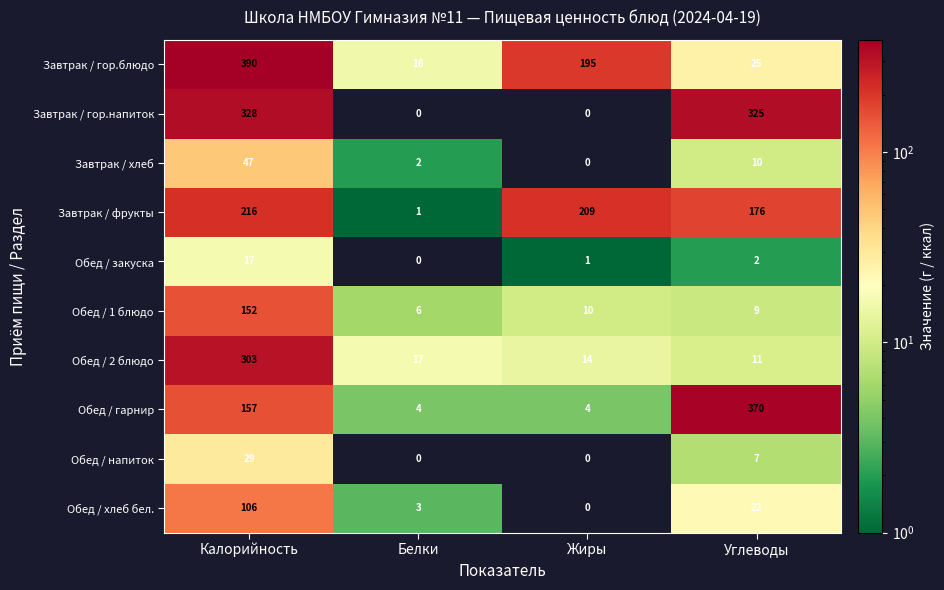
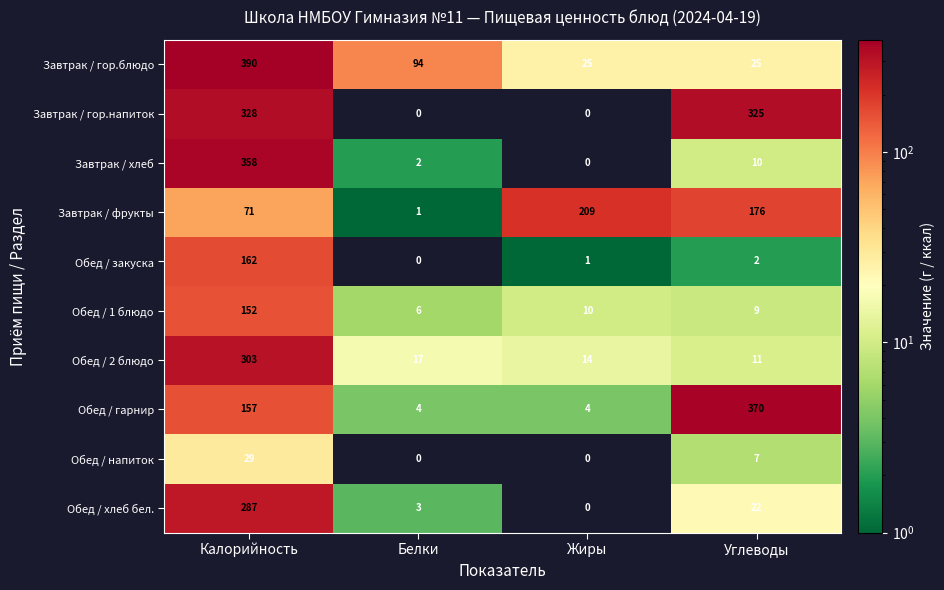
Завтрак / гор.блюдо, Белки: 16 -> 94
Завтрак / гор.блюдо, Жиры: 195 -> 25
Завтрак / хлеб, Калорийность: 47 -> 358
Завтрак / фрукты, Калорийность: 216 -> 71
Обед / закуска, Калорийность: 17 -> 162
Обед / хлеб бел., Калорийность: 106 -> 287
